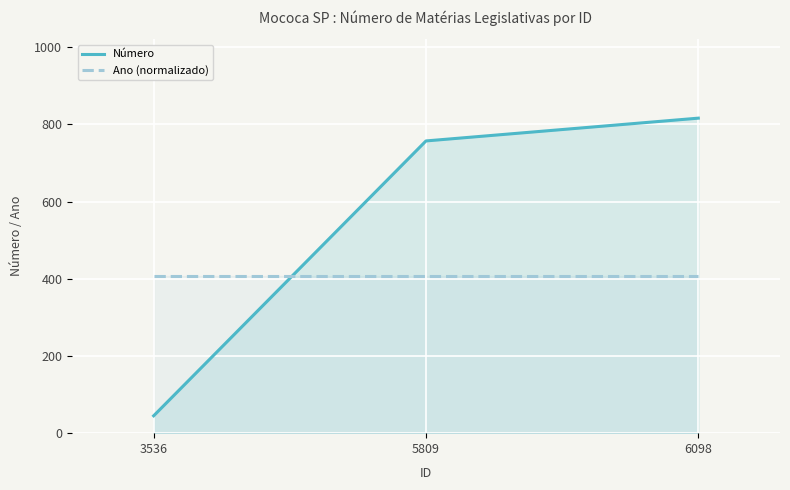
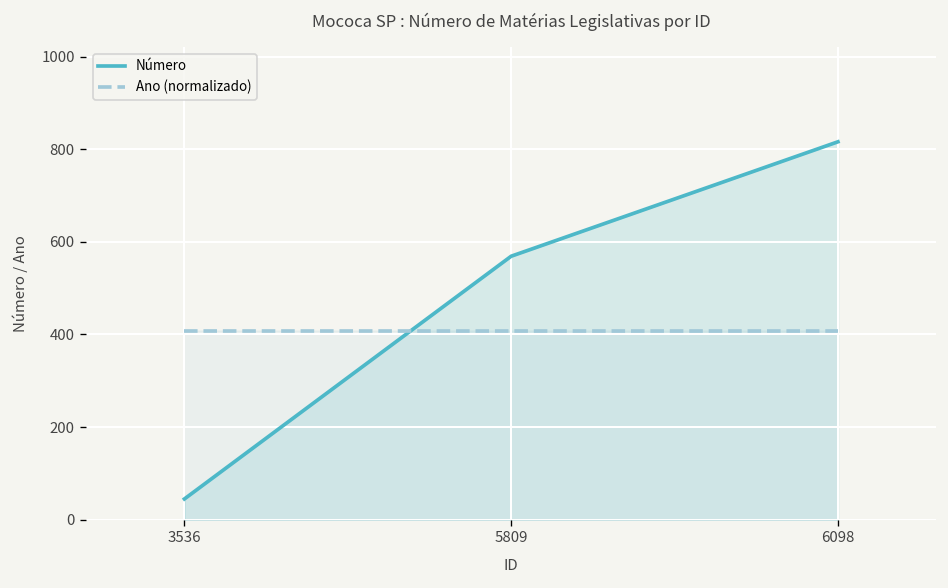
Número, 5809: 760 -> 570
